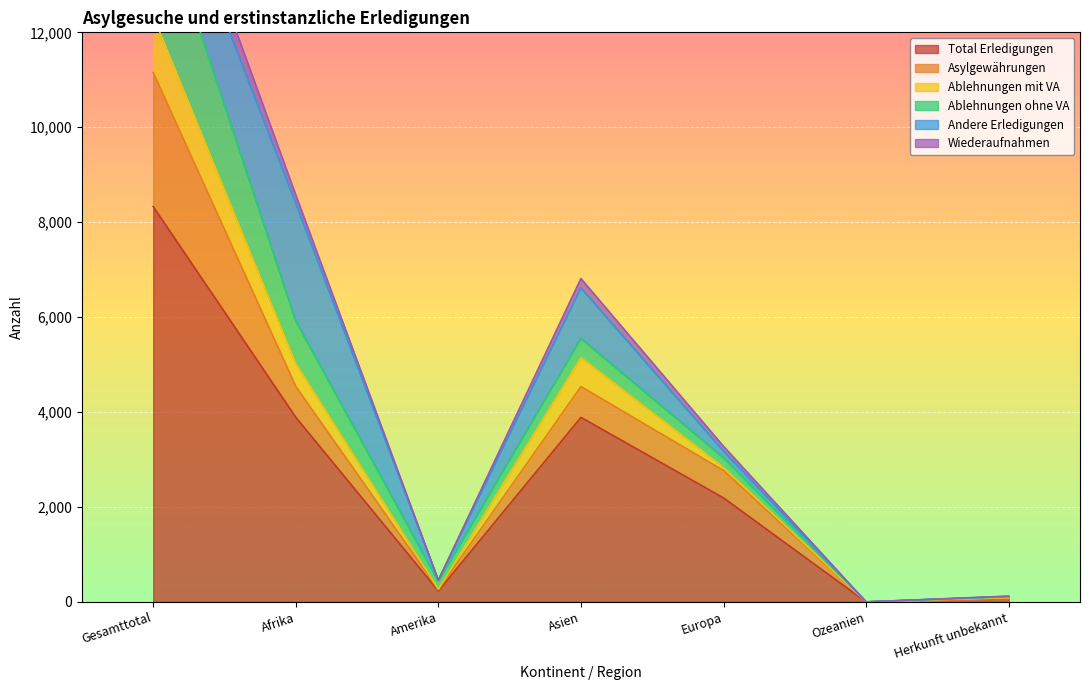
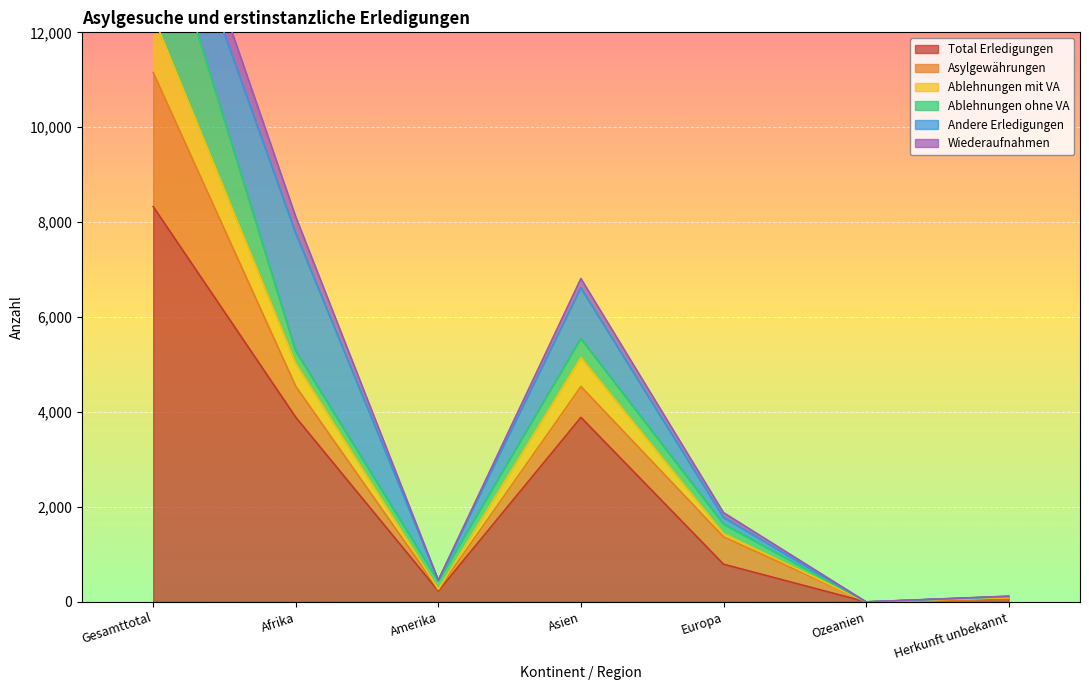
Ablehnungen ohne VA, Afrika: 900 -> 300
Wiederaufnahmen, Afrika: 200 -> 300
Total Erledigungen, Europa: 2,200 -> 800
